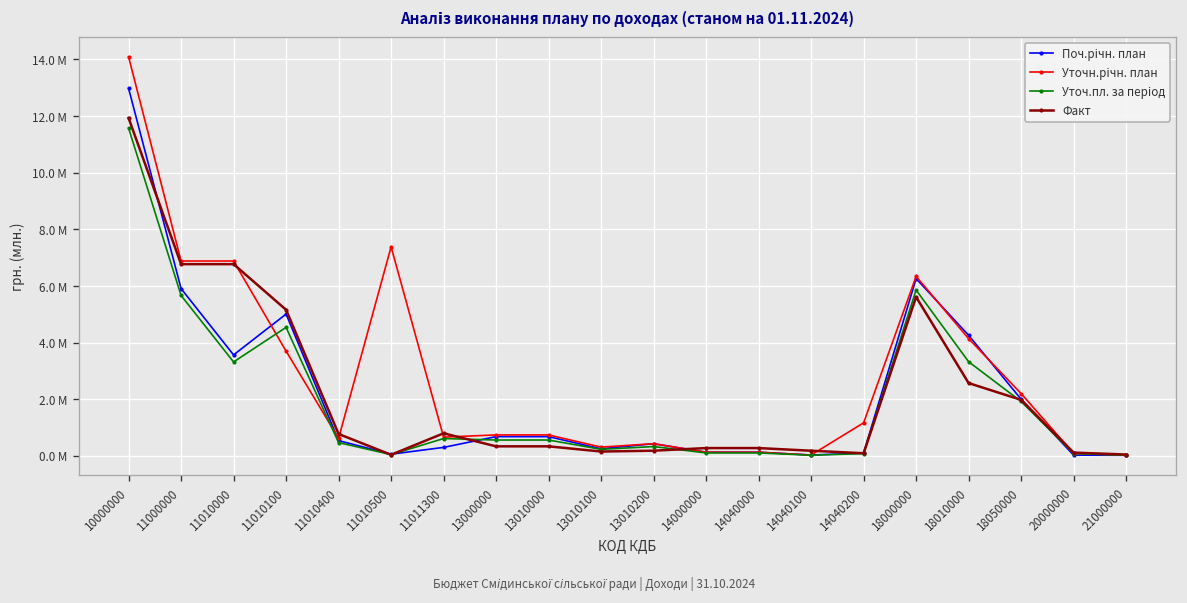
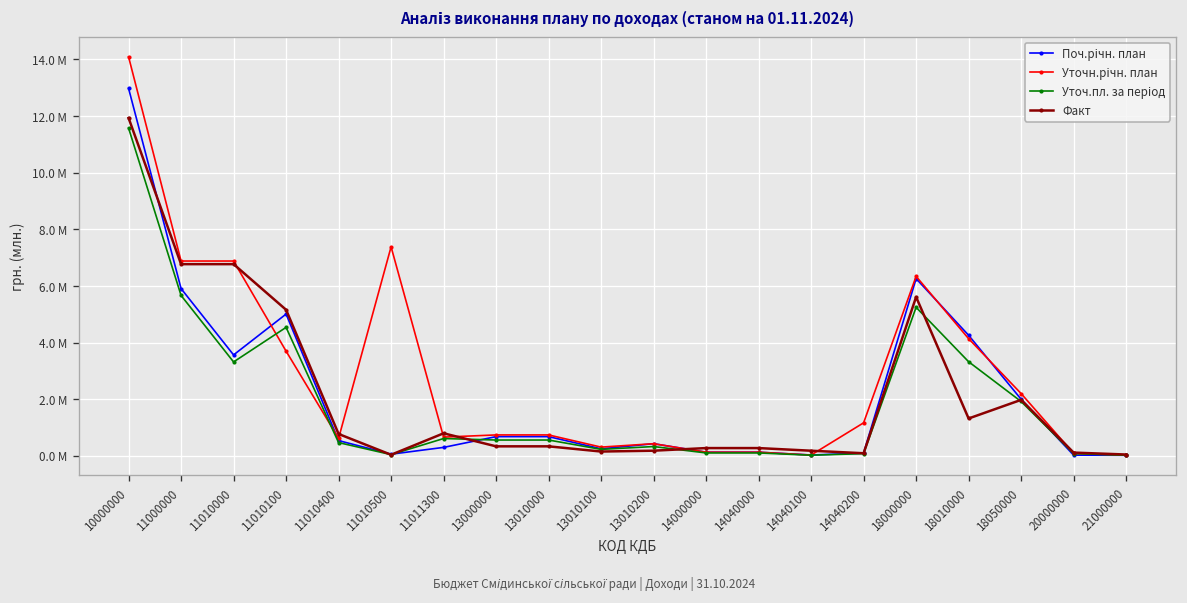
Уточ.пл. за період, 18000000: 5900000 -> 5200000
Факт, 18010000: 2600000 -> 1300000
